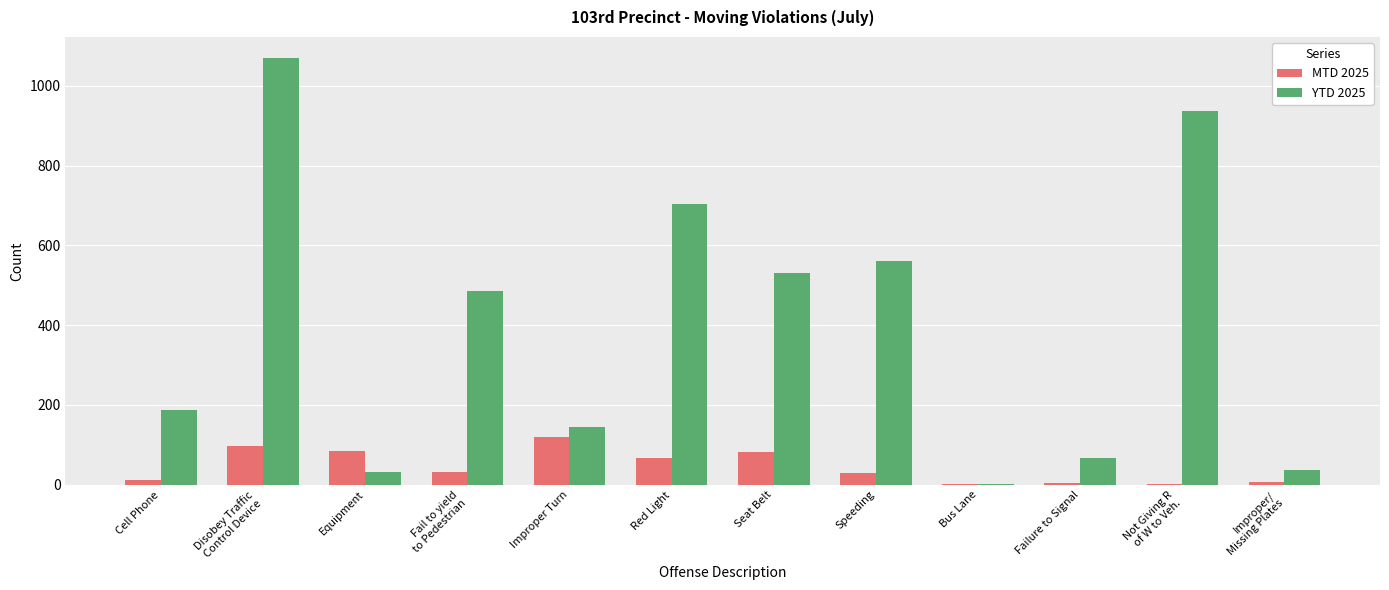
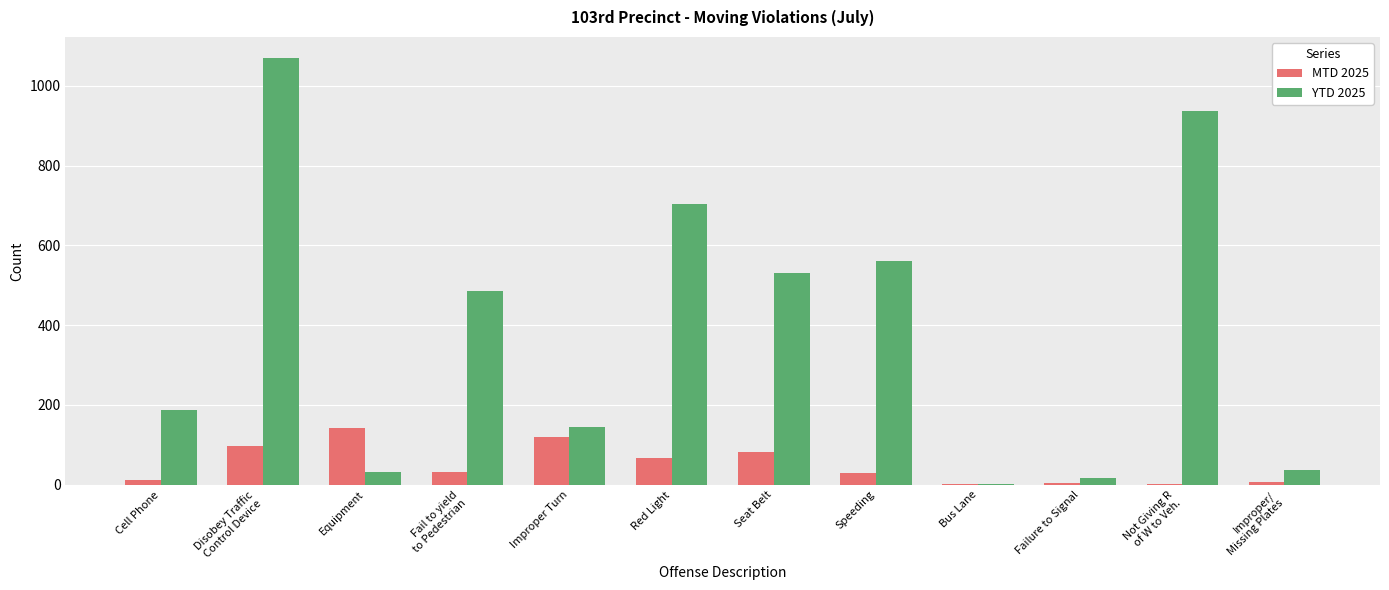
MTD 2025, Equipment: 90 -> 140
YTD 2025, Failure to Signal: 70 -> 20
